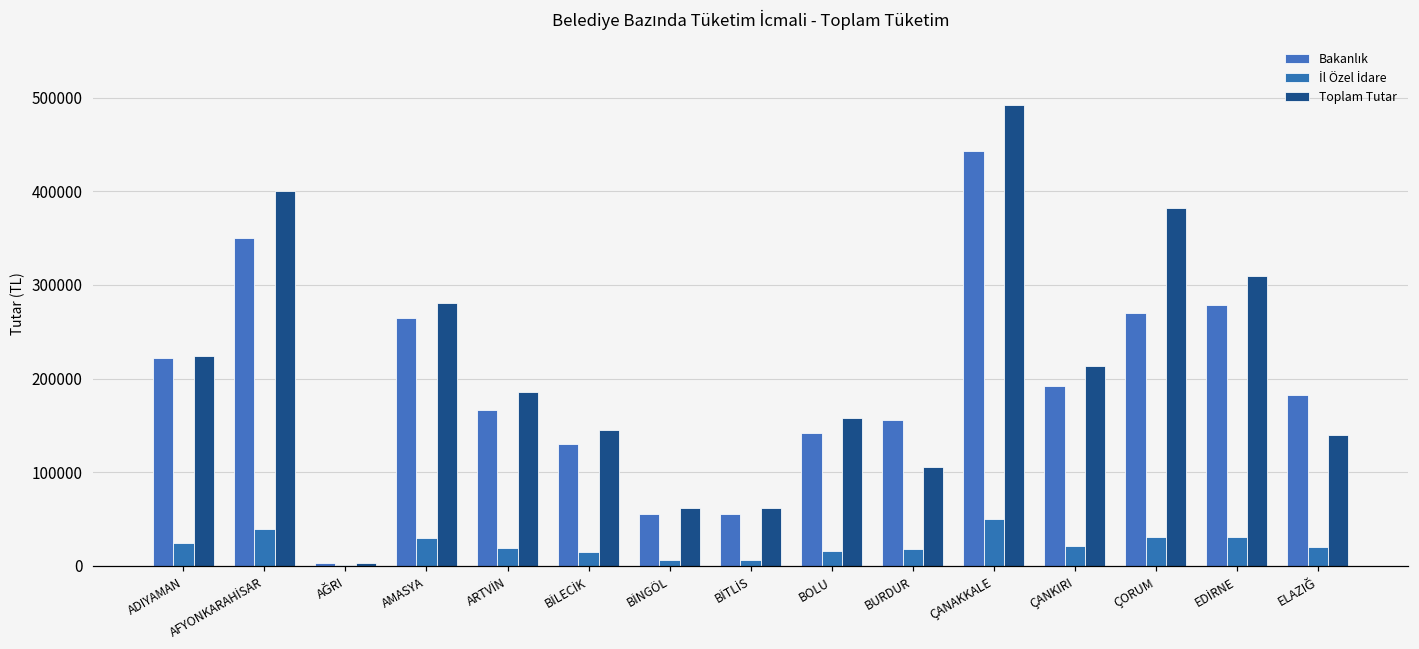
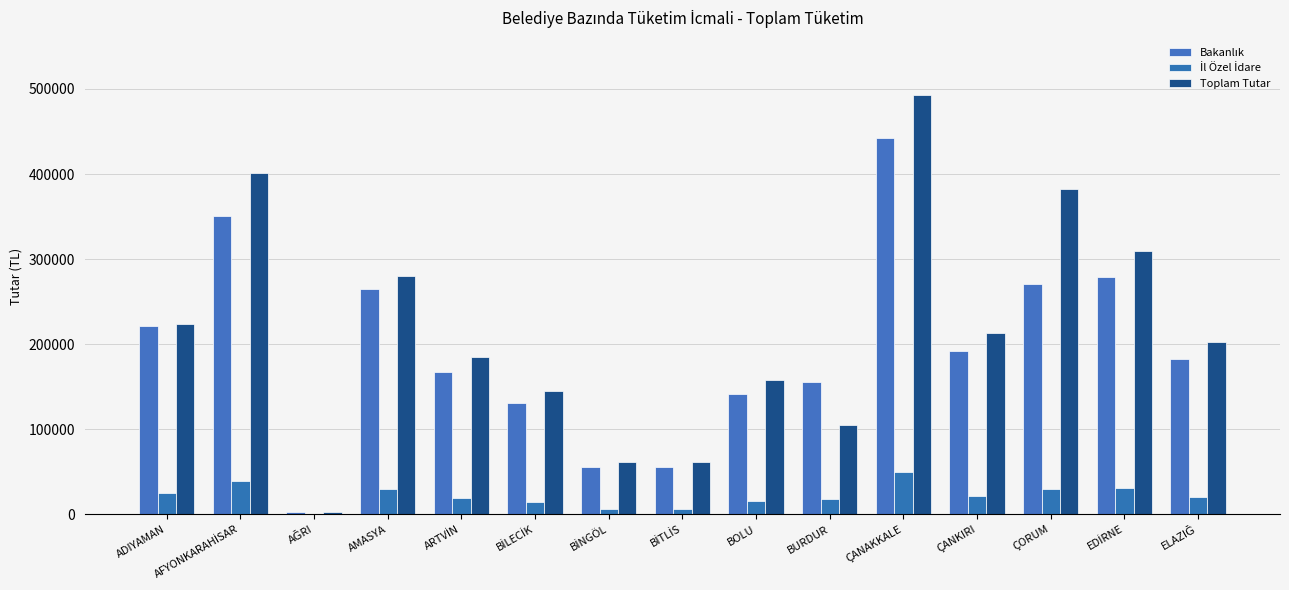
Toplam Tutar, ELAZIĞ: 140000 -> 200000
